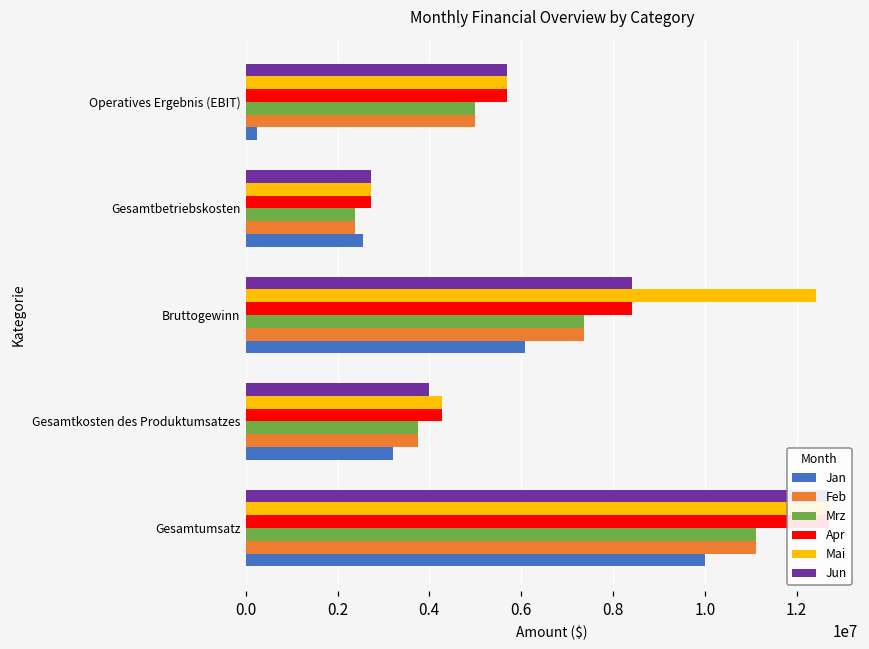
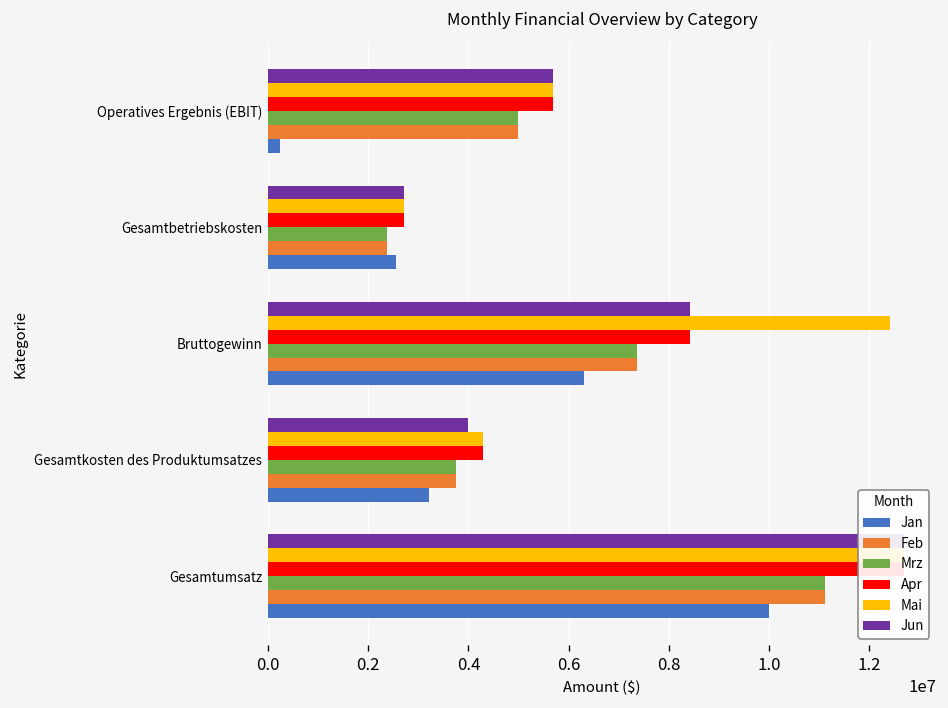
Jan, Bruttogewinn: 6100000 -> 6300000
